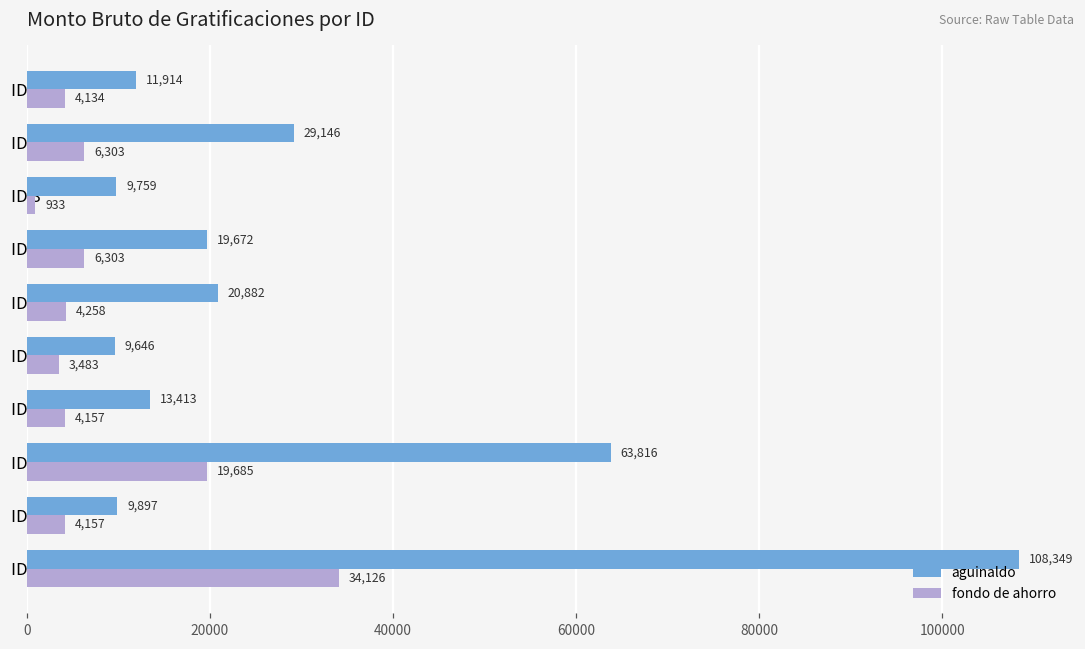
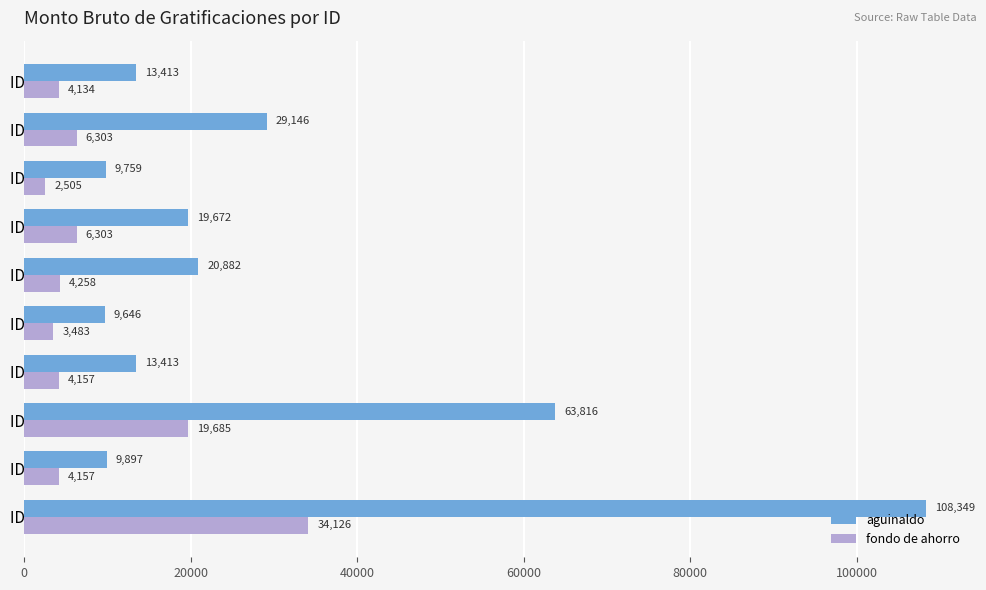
aguinaldo, ID 10: 11,914 -> 13,413
fondo de ahorro, ID 8: 933 -> 2,505
